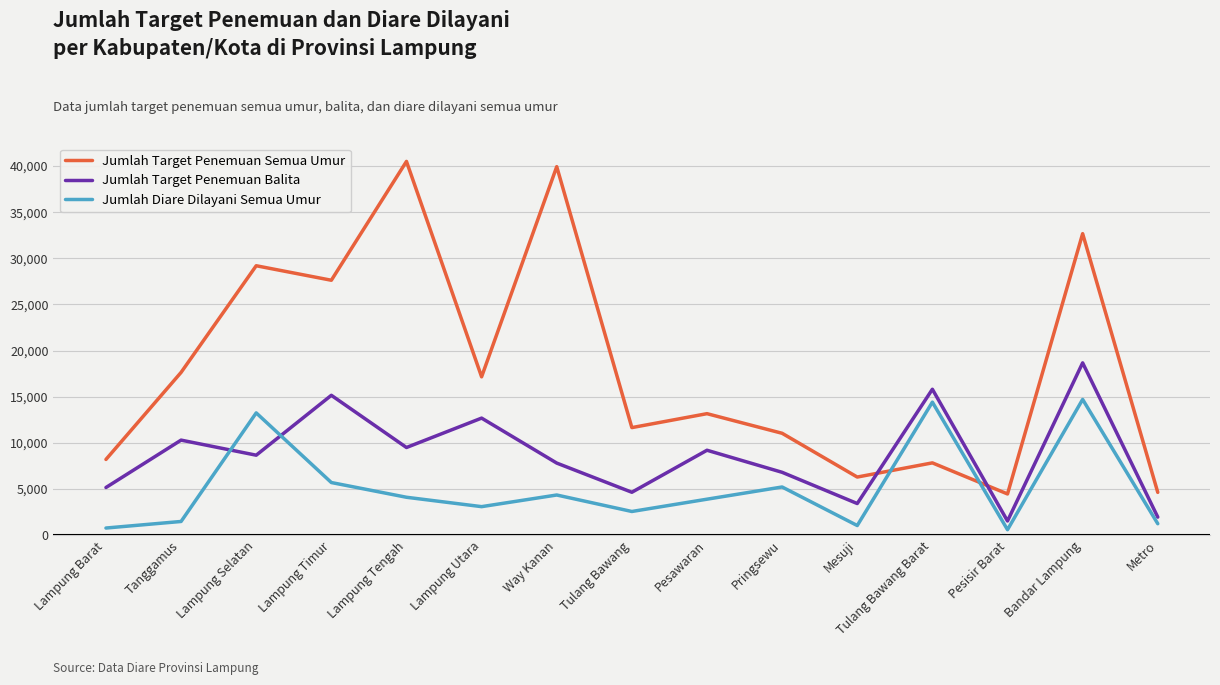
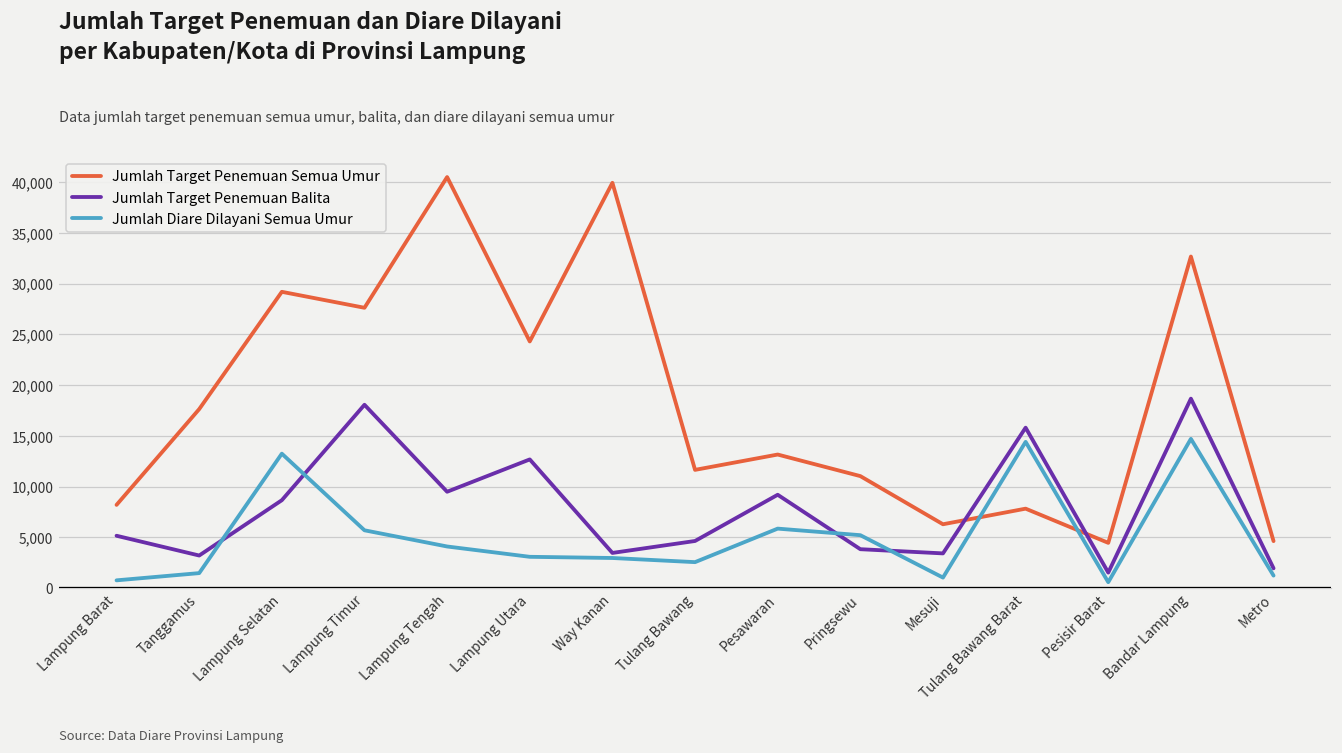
Jumlah Target Penemuan Balita, Tanggamus: 10,000 -> 3,000
Jumlah Target Penemuan Balita, Lampung Timur: 15,000 -> 18,000
Jumlah Target Penemuan Semua Umur, Lampung Utara: 17,000 -> 24,000
Jumlah Target Penemuan Balita, Way Kanan: 8,000 -> 3,000
Jumlah Diare Dilayani Semua Umur, Way Kanan: 4,000 -> 3,000
Jumlah Diare Dilayani Semua Umur, Pesawaran: 4,000 -> 6,000
Jumlah Target Penemuan Balita, Pringsewu: 7,000 -> 4,000
